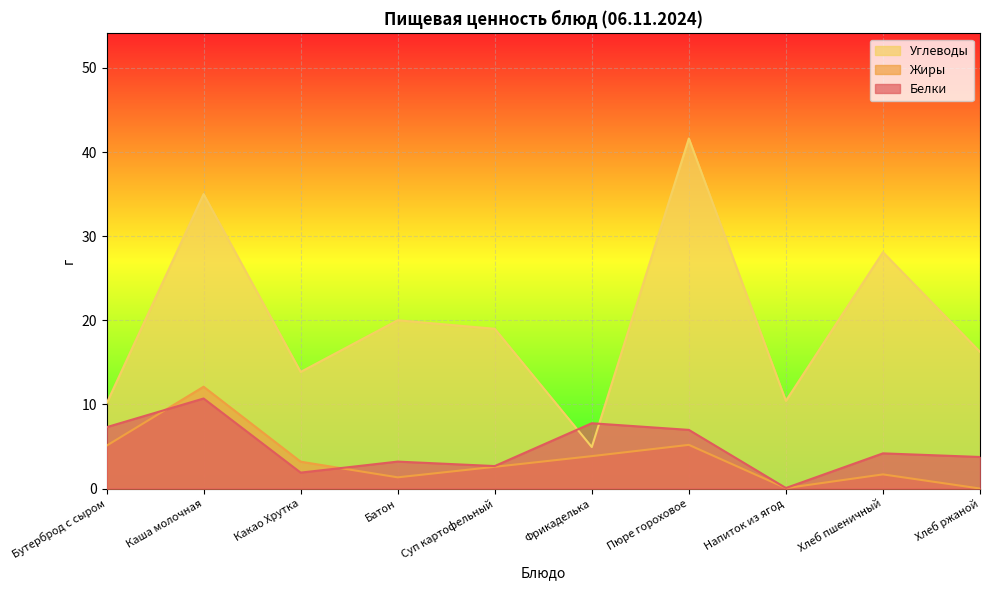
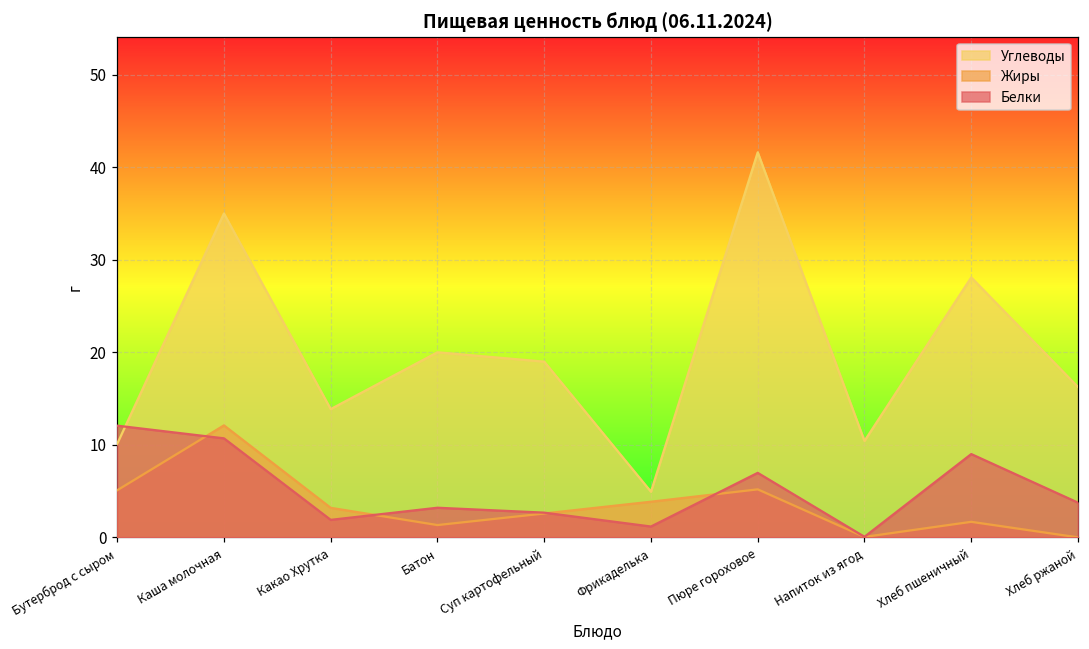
Белки, Бутерброд с сыром: 7 -> 12
Белки, Фрикаделька: 8 -> 1
Белки, Хлеб пшеничный: 4 -> 9
